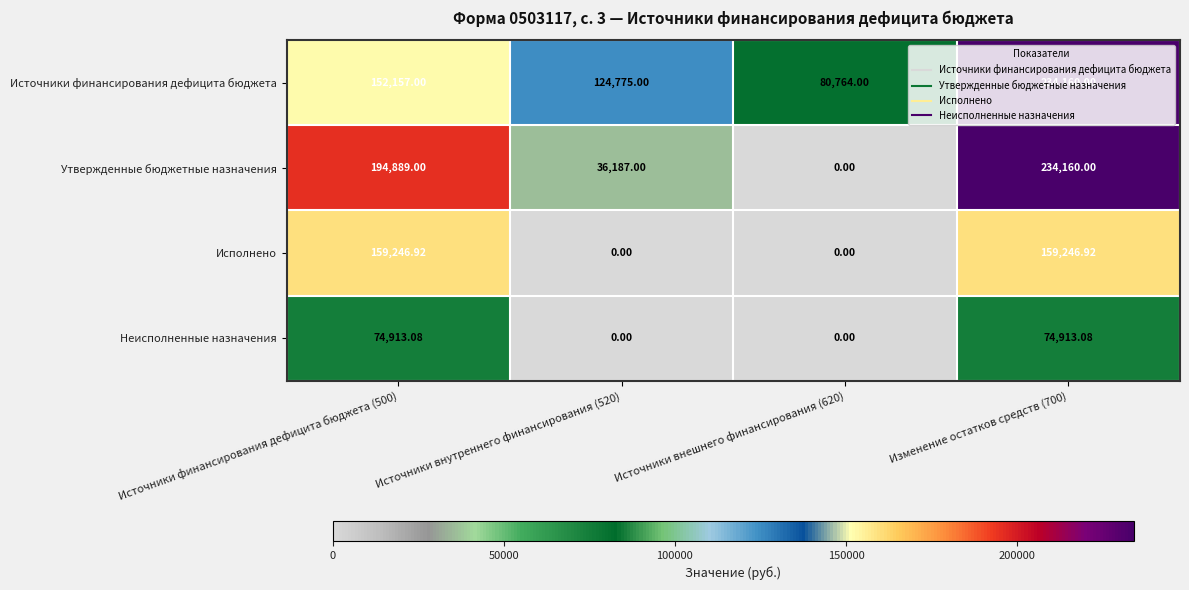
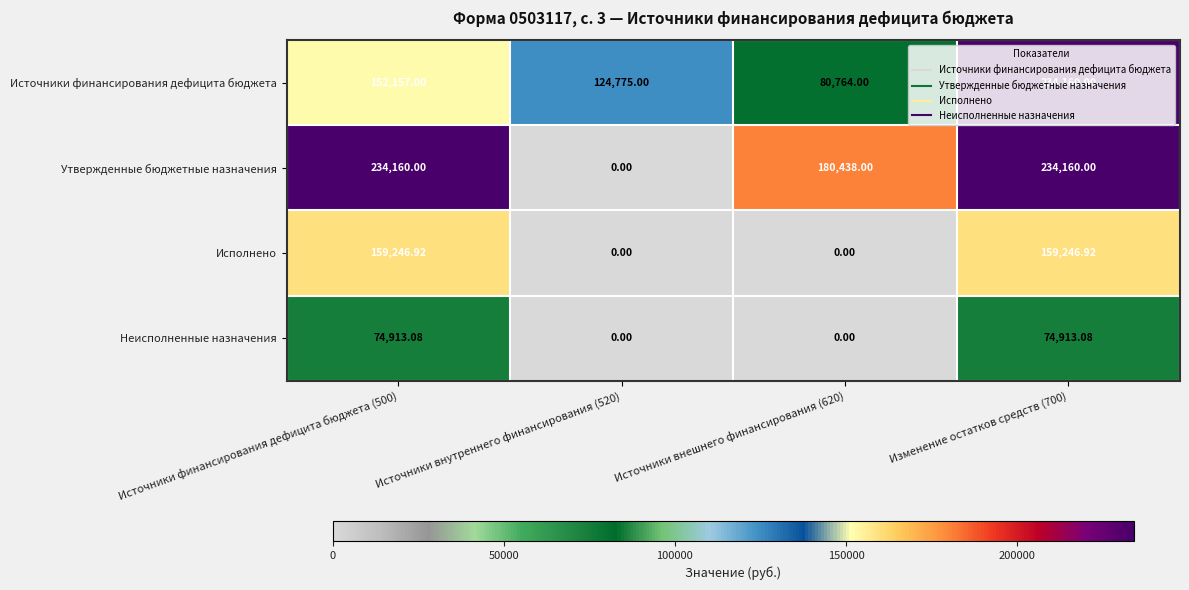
Утвержденные бюджетные назначения, Источники финансирования дефицита бюджета (500): 194,889.00 -> 234,160.00
Утвержденные бюджетные назначения, Источники внутреннего финансирования (520): 36,187.00 -> 0.00
Утвержденные бюджетные назначения, Источники внешнего финансирования (620): 0.00 -> 180,438.00
